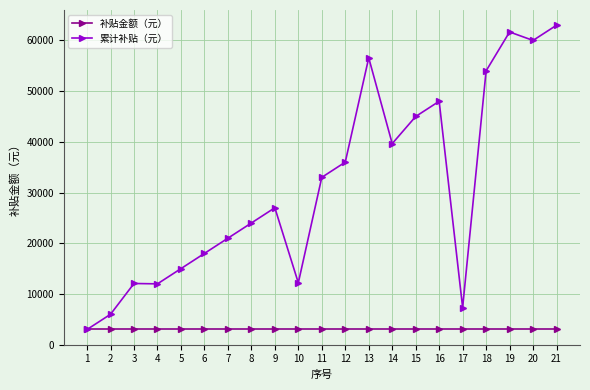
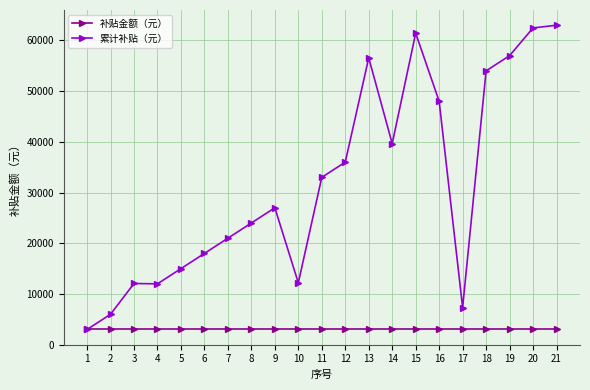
累计补贴（元）, 15: 45000 -> 61000
累计补贴（元）, 19: 62000 -> 57000
累计补贴（元）, 20: 60000 -> 62000
